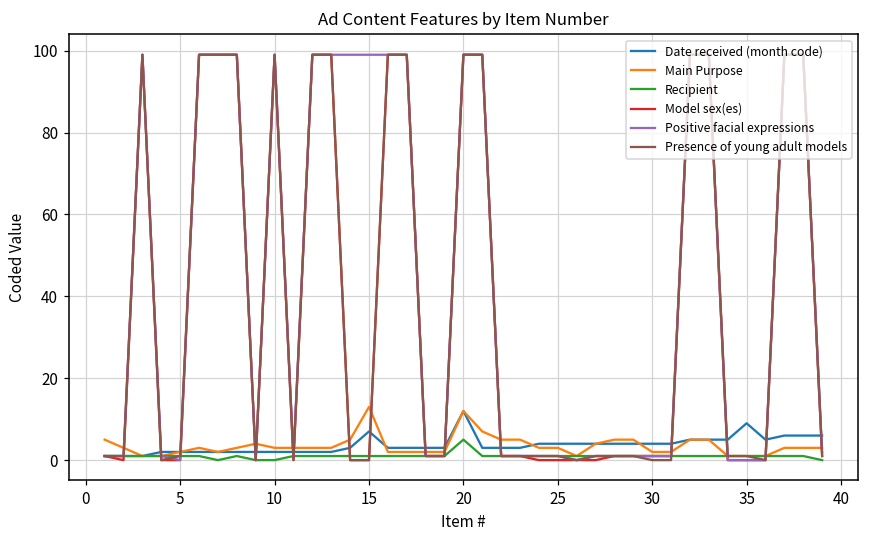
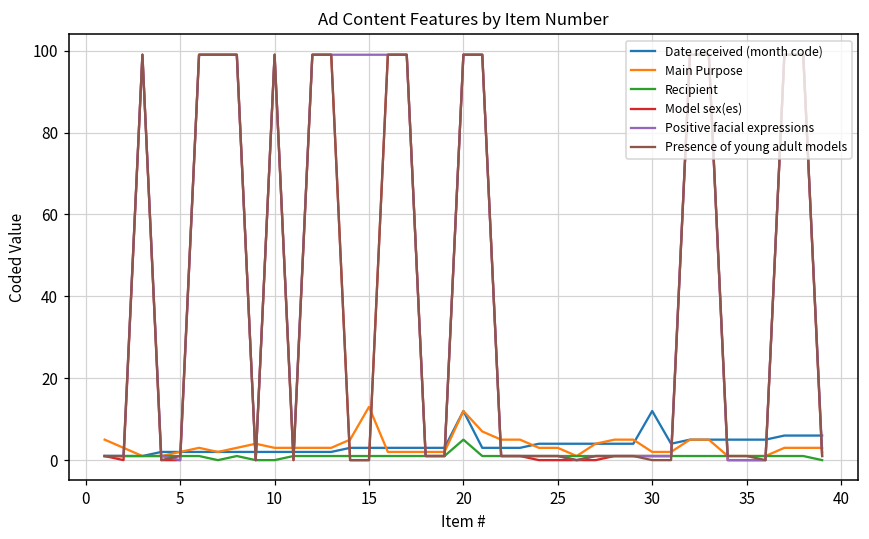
Date received (month code), 15: 7 -> 3
Date received (month code), 30: 4 -> 12
Date received (month code), 35: 9 -> 5
